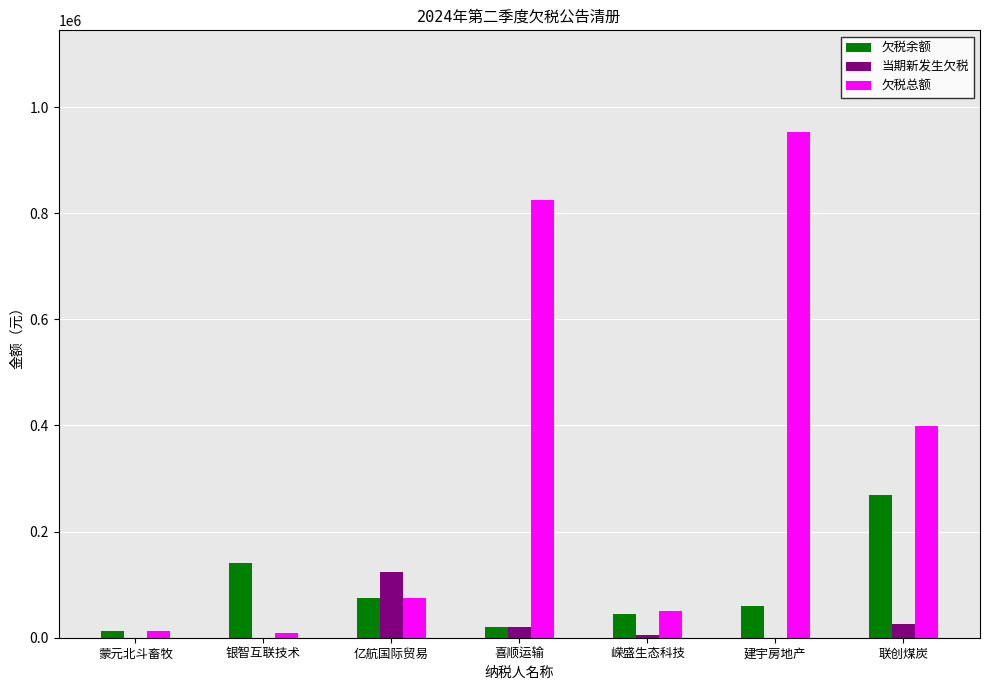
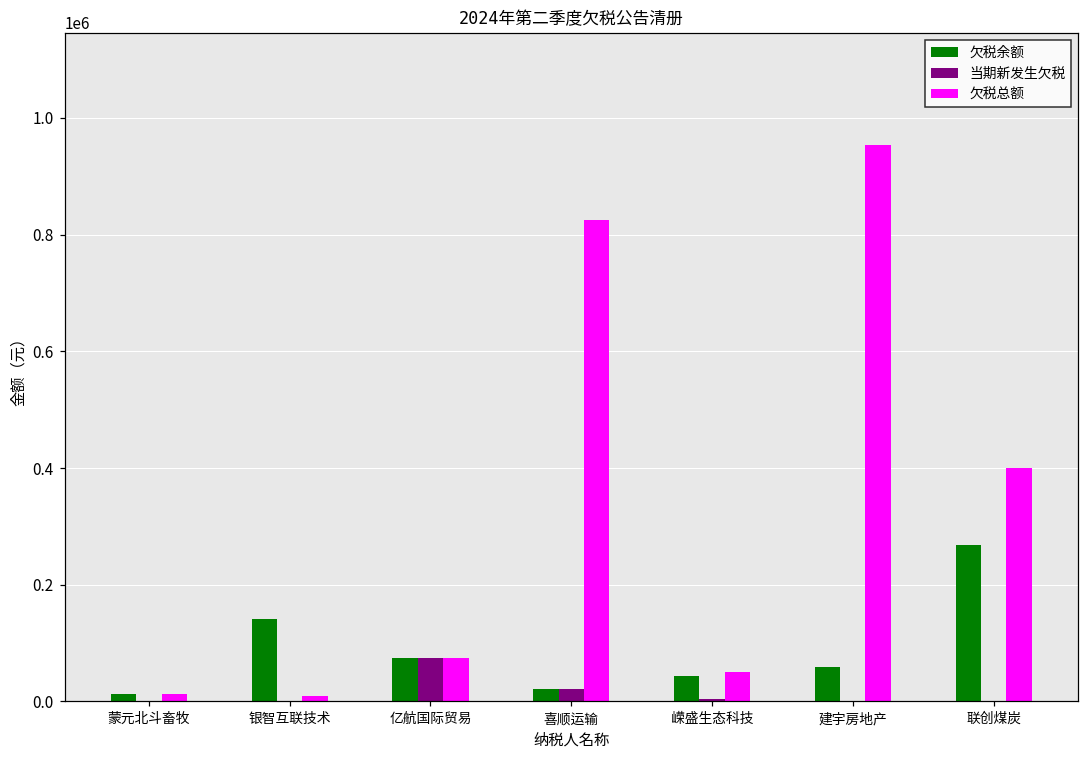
当期新发生欠税, 亿航国际贸易: 120000 -> 70000
当期新发生欠税, 联创煤炭: 30000 -> 0
